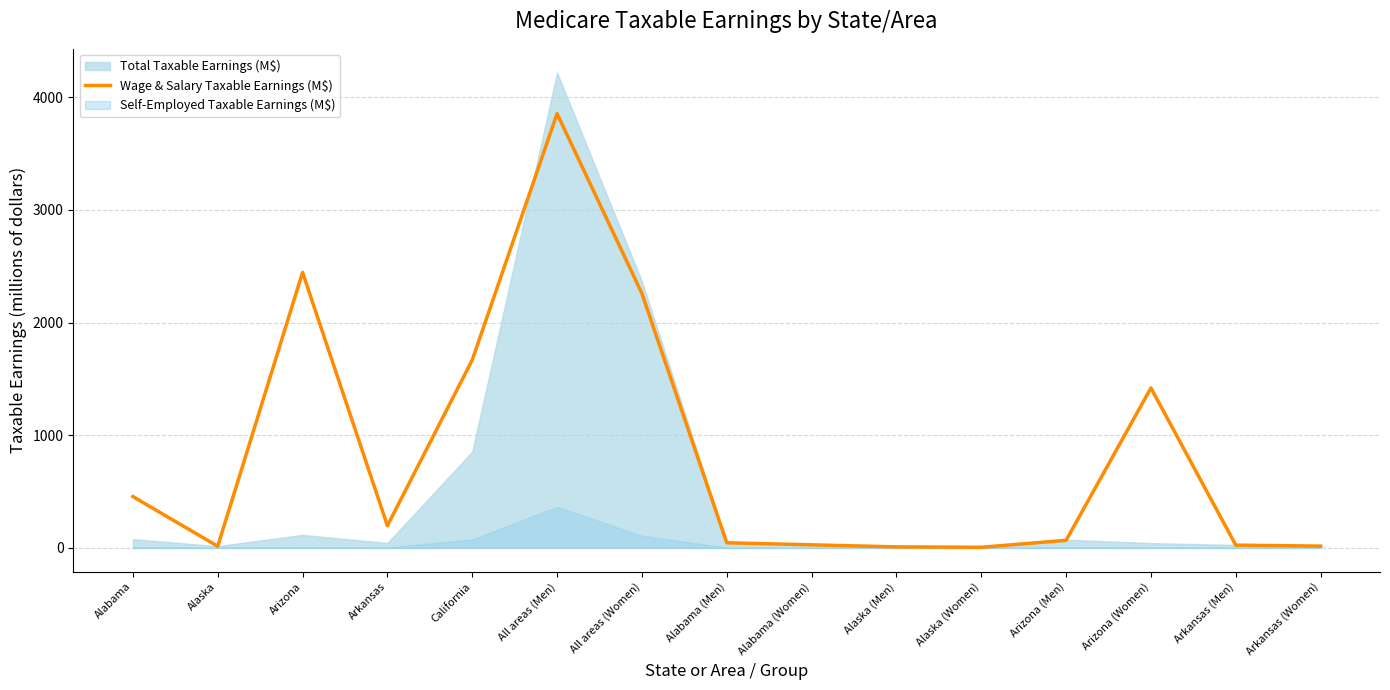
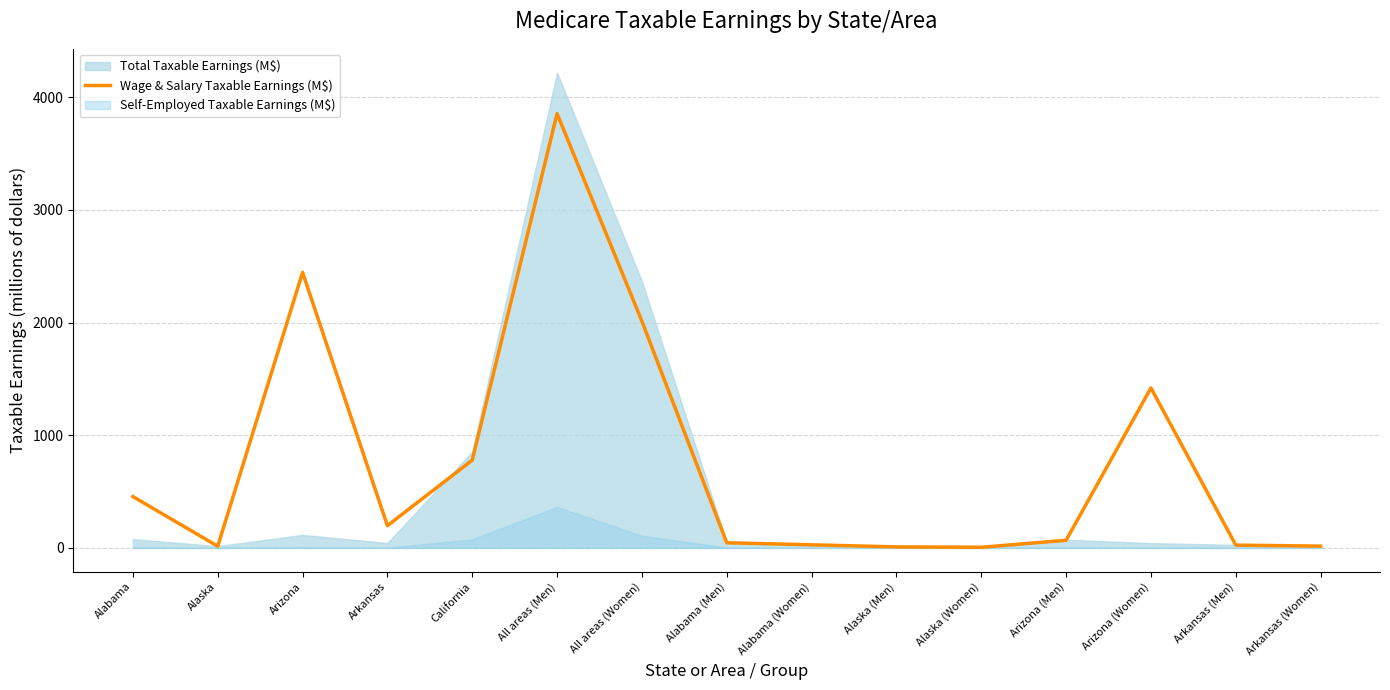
Wage & Salary Taxable Earnings (M$), California: 1670 -> 780
Wage & Salary Taxable Earnings (M$), All areas (Women): 2260 -> 2010
